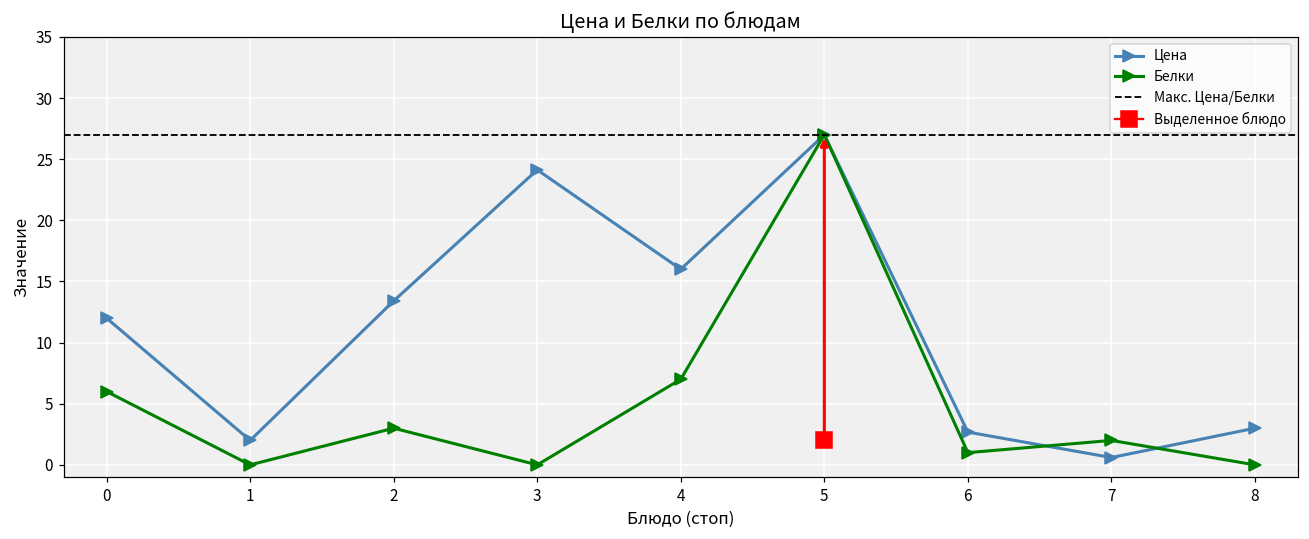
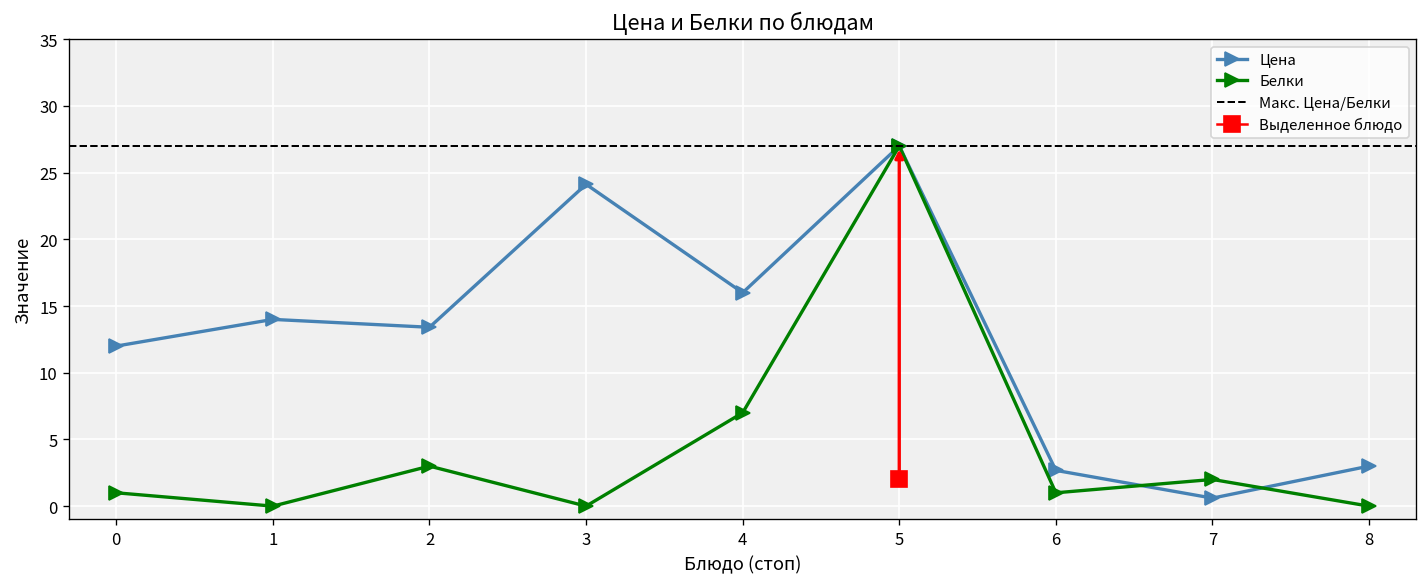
Белки, 0: 6 -> 1
Цена, 1: 2 -> 14
